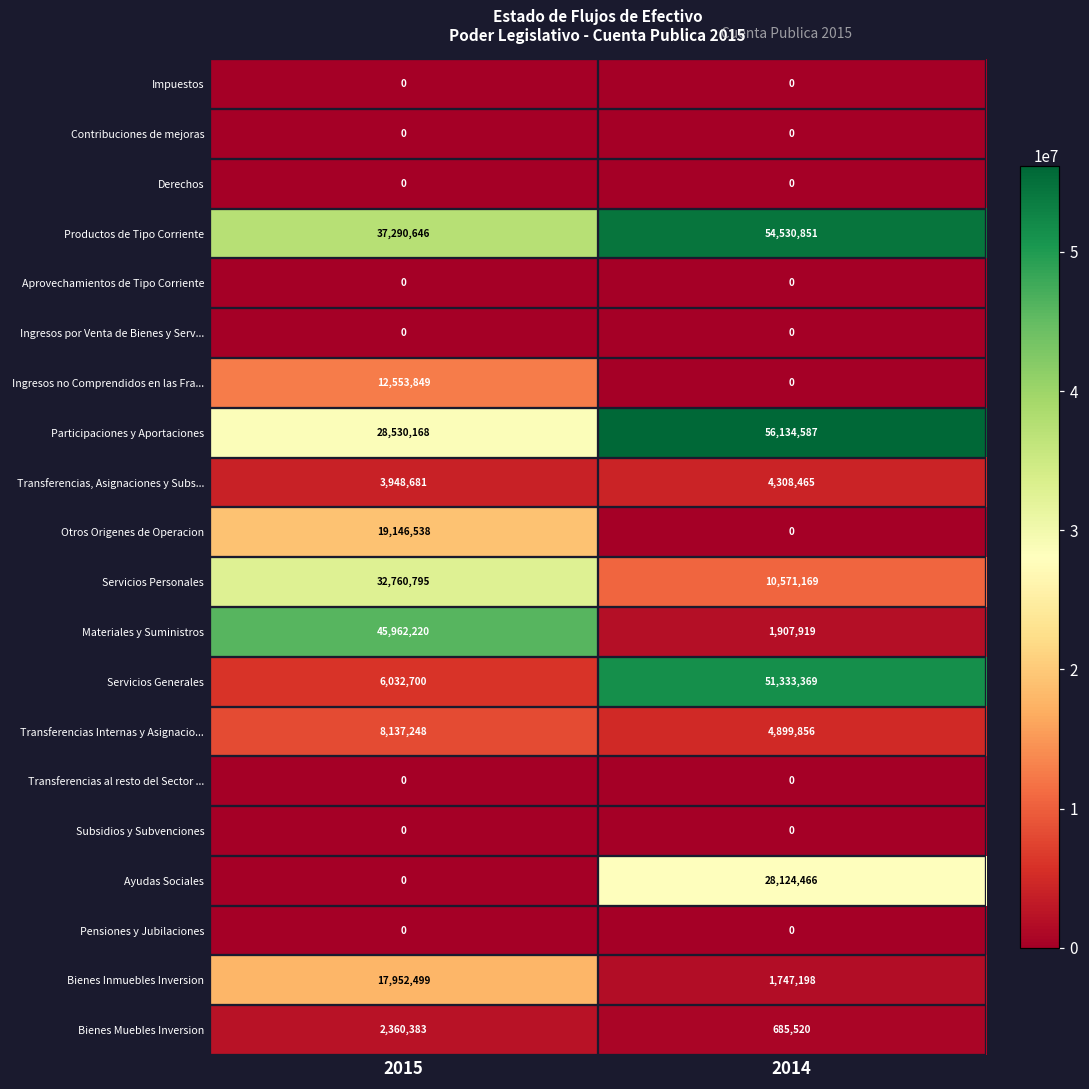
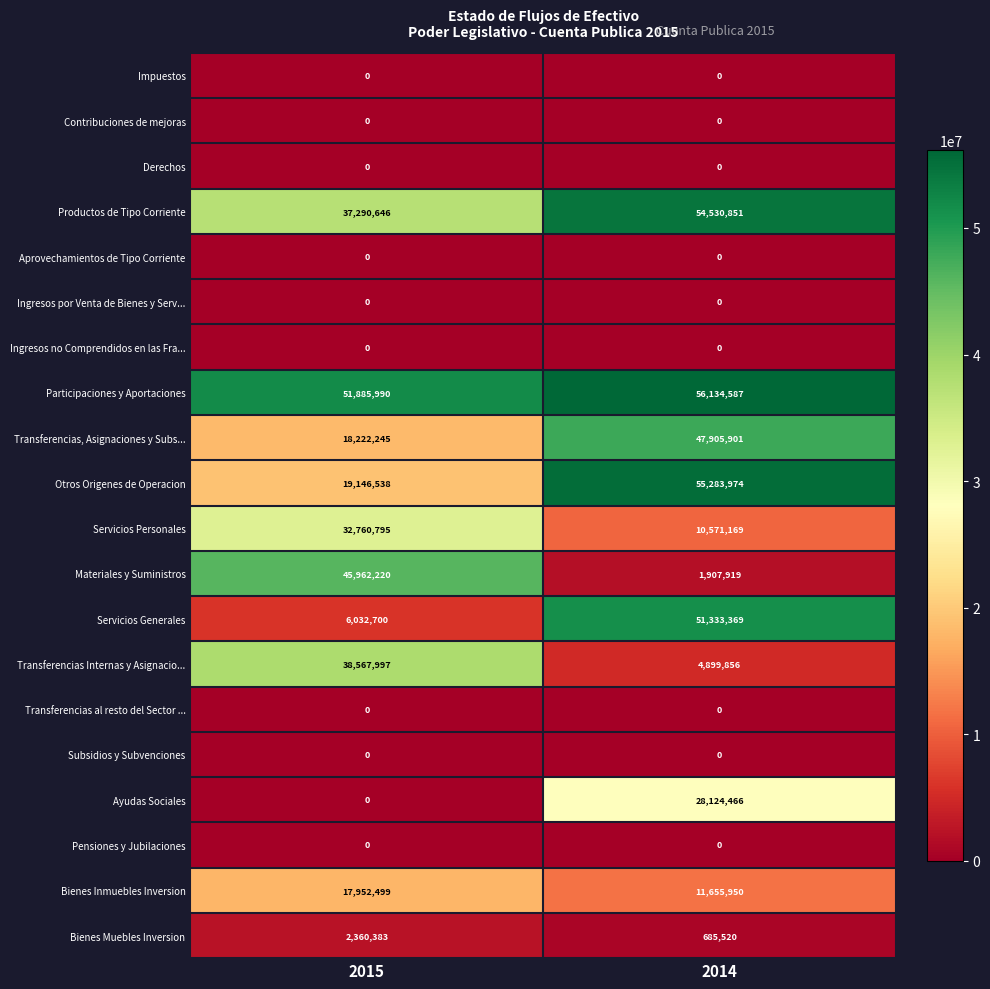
Ingresos no Comprendidos en las Fra..., 2015: 12,553,849 -> 0
Participaciones y Aportaciones, 2015: 28,530,168 -> 51,885,990
Transferencias, Asignaciones y Subs..., 2015: 3,948,681 -> 18,222,245
Transferencias, Asignaciones y Subs..., 2014: 4,308,465 -> 47,905,901
Otros Origenes de Operacion, 2014: 0 -> 55,283,974
Transferencias Internas y Asignacio..., 2015: 8,137,248 -> 38,567,997
Bienes Inmuebles Inversion, 2014: 1,747,198 -> 11,655,950
